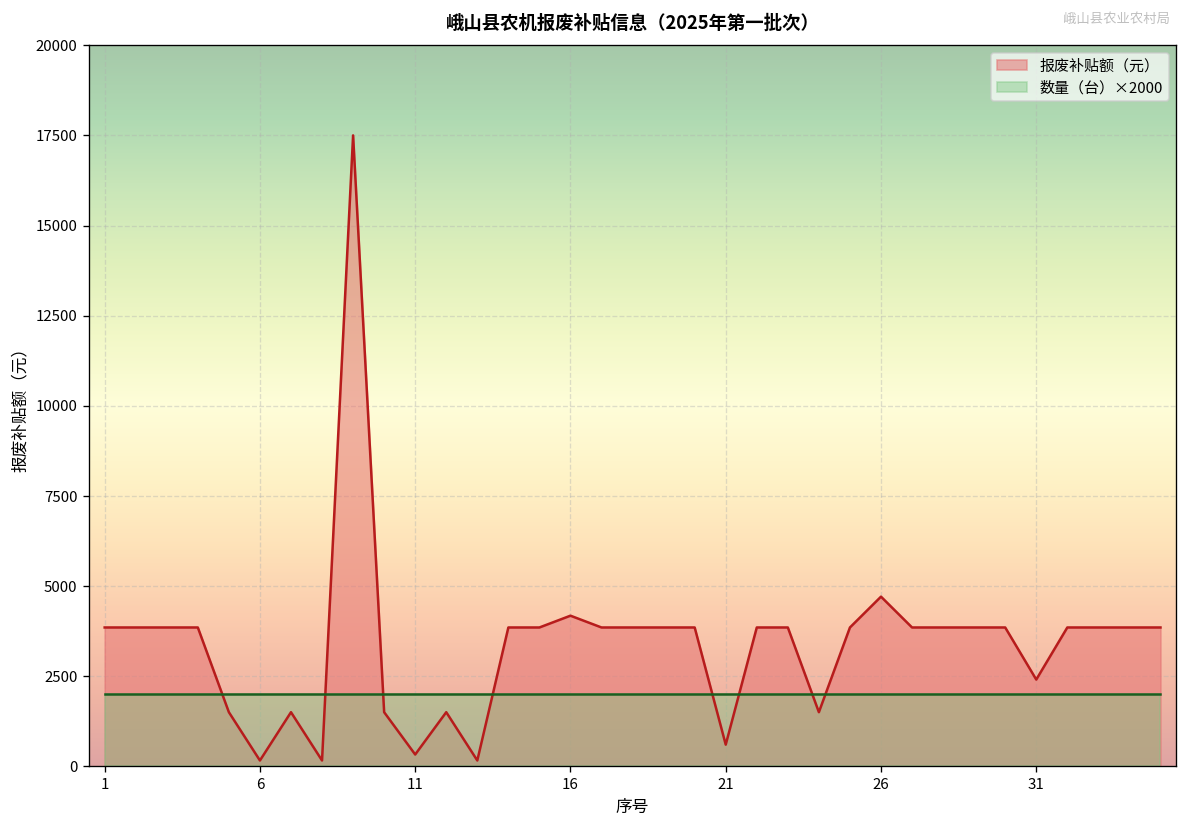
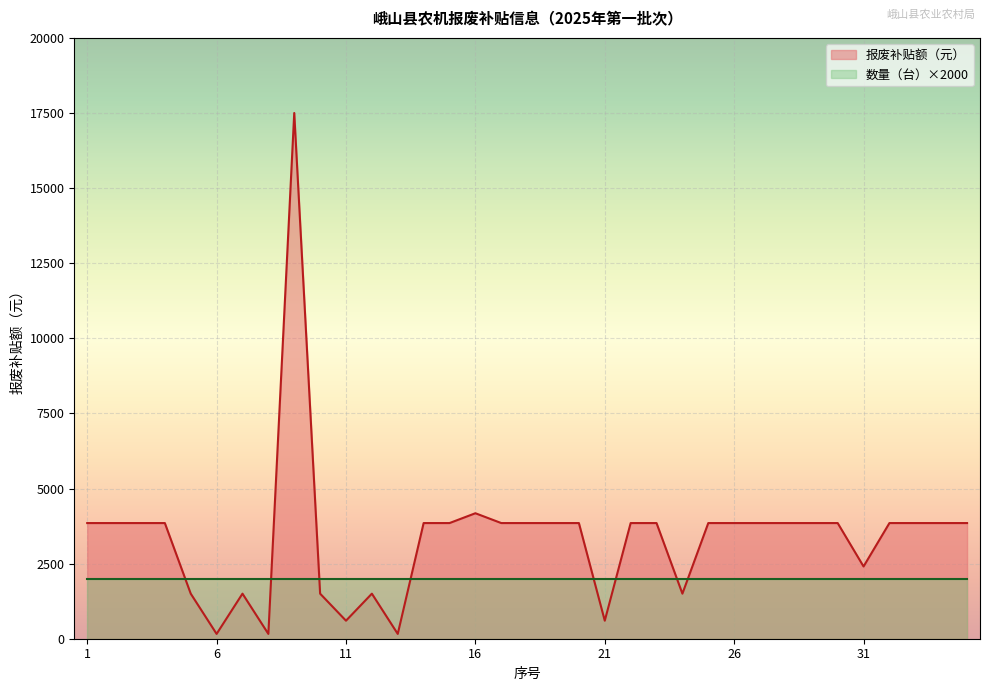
报废补贴额（元）, 11: 300 -> 600
报废补贴额（元）, 26: 4700 -> 3900
